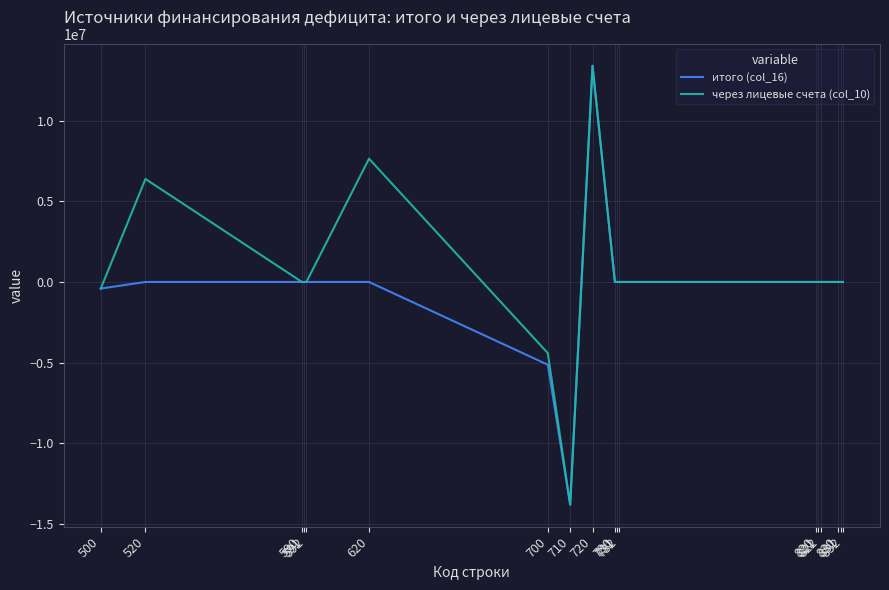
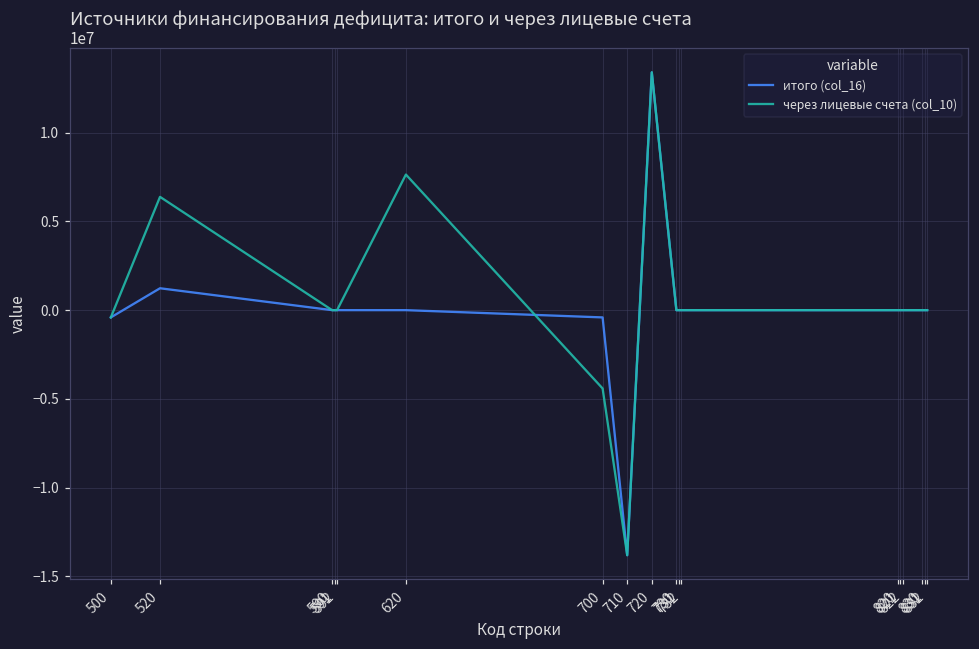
итого (col_16), 520: 0 -> 1200000
итого (col_16), 700: -5100000 -> -400000
